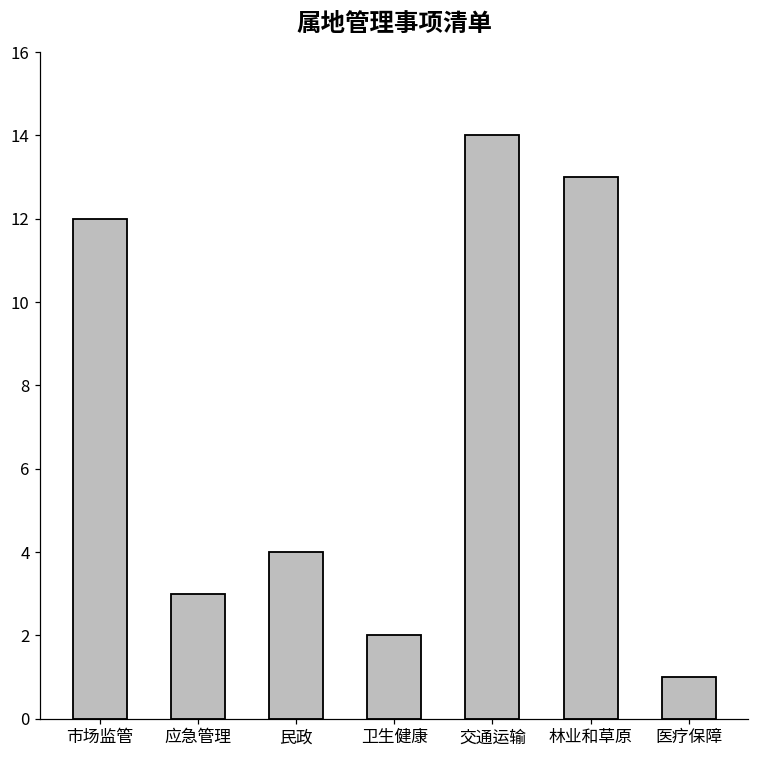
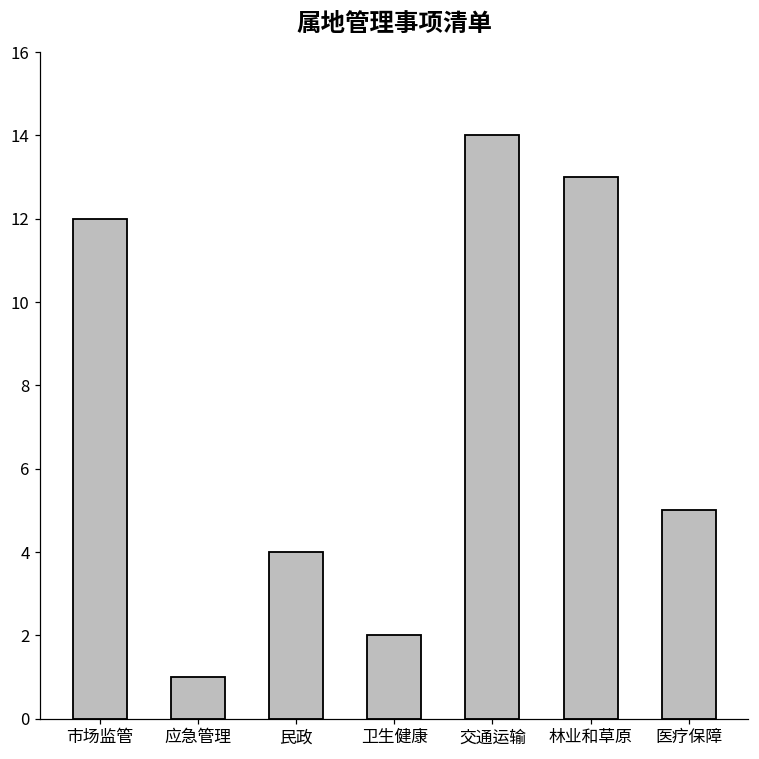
应急管理: 3 -> 1
医疗保障: 1 -> 5
